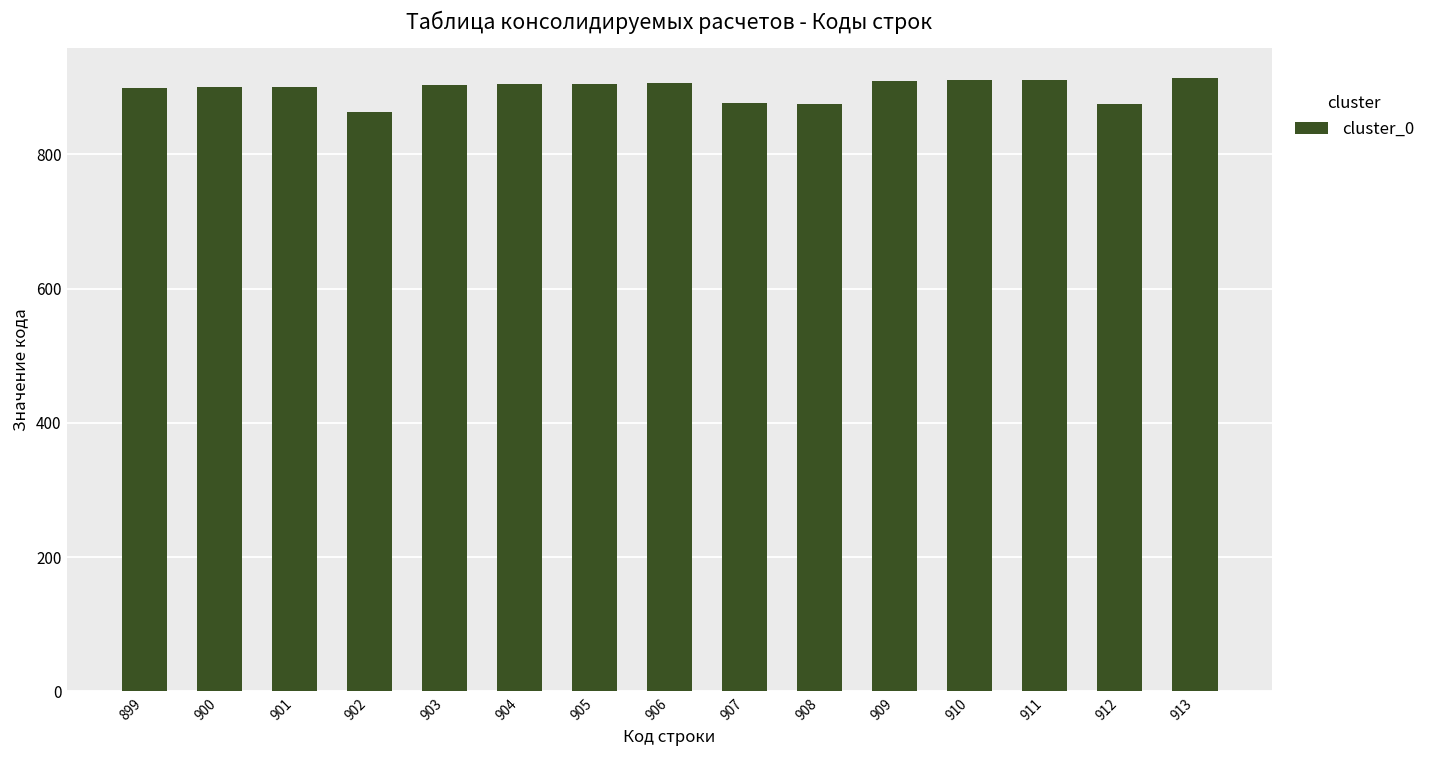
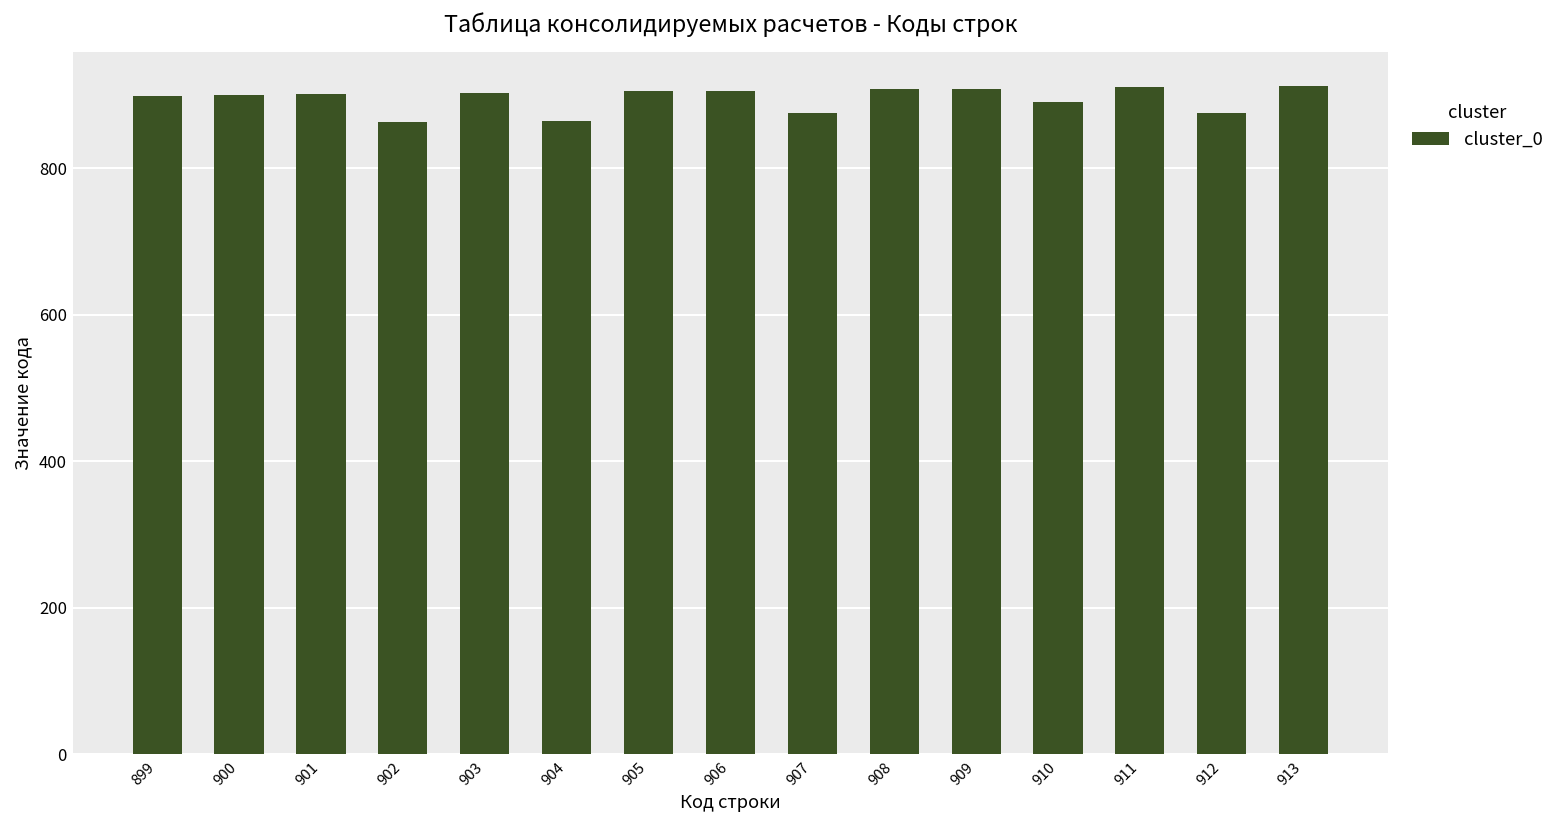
904: 900 -> 860
908: 880 -> 910
910: 910 -> 890
